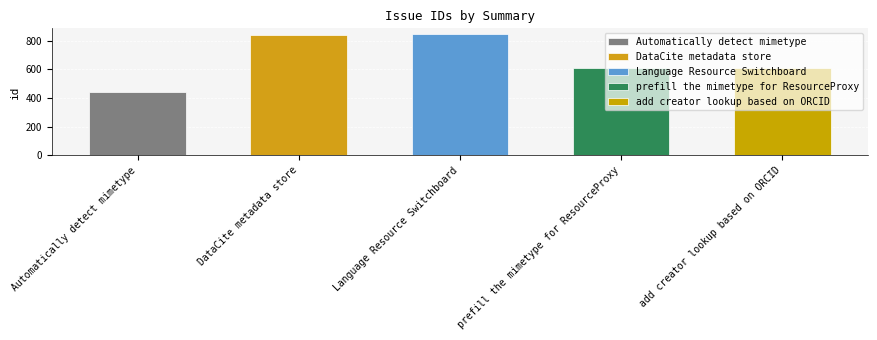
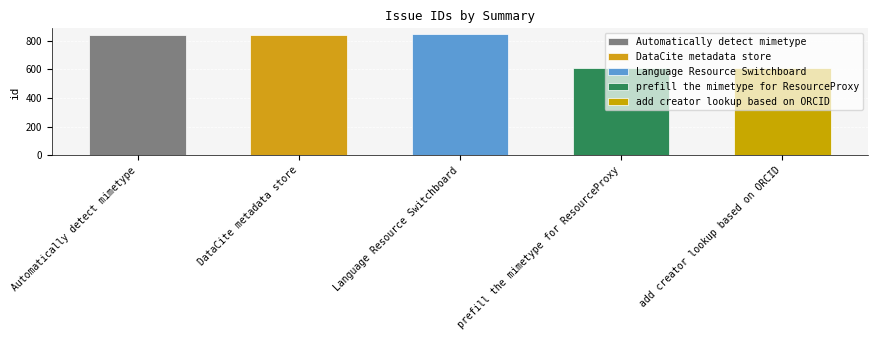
Automatically detect mimetype: 440 -> 840
